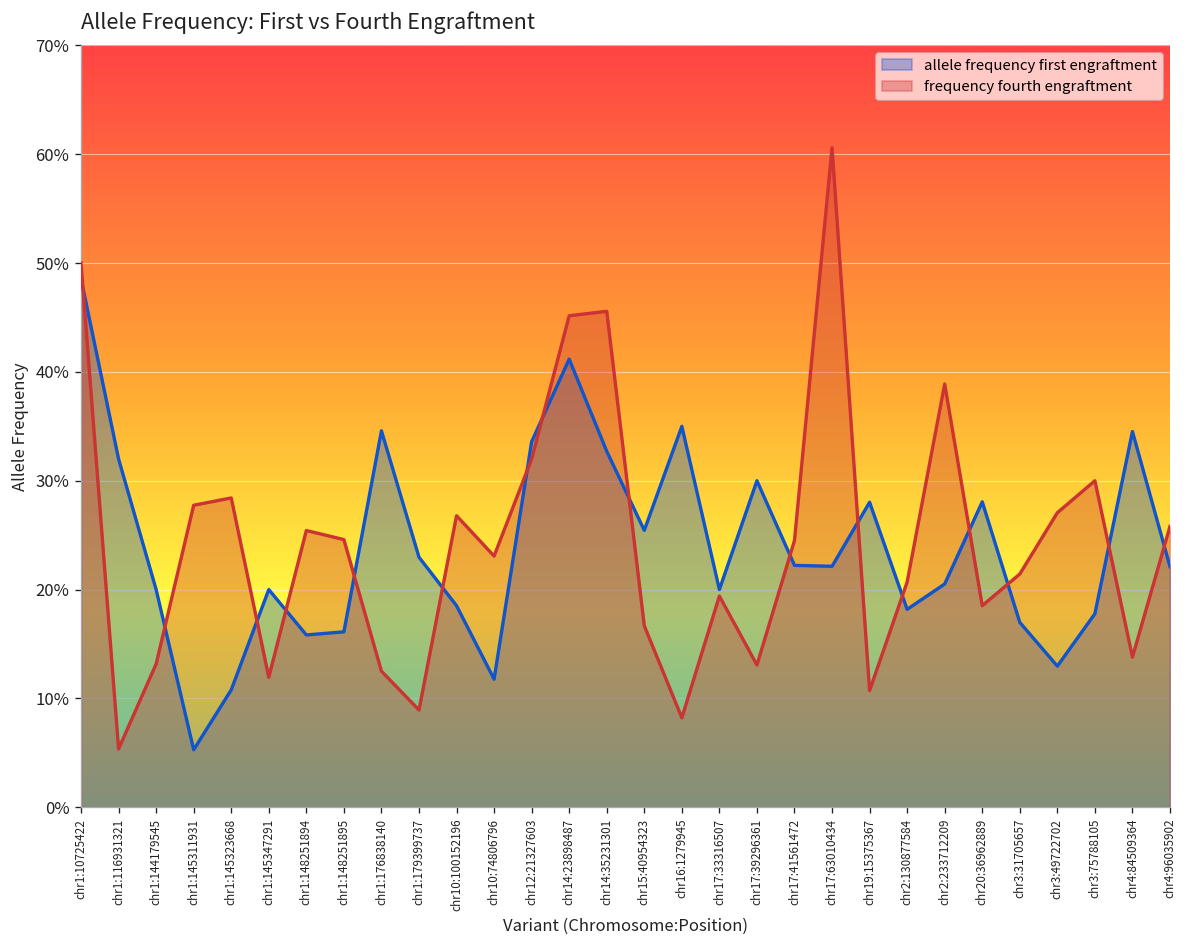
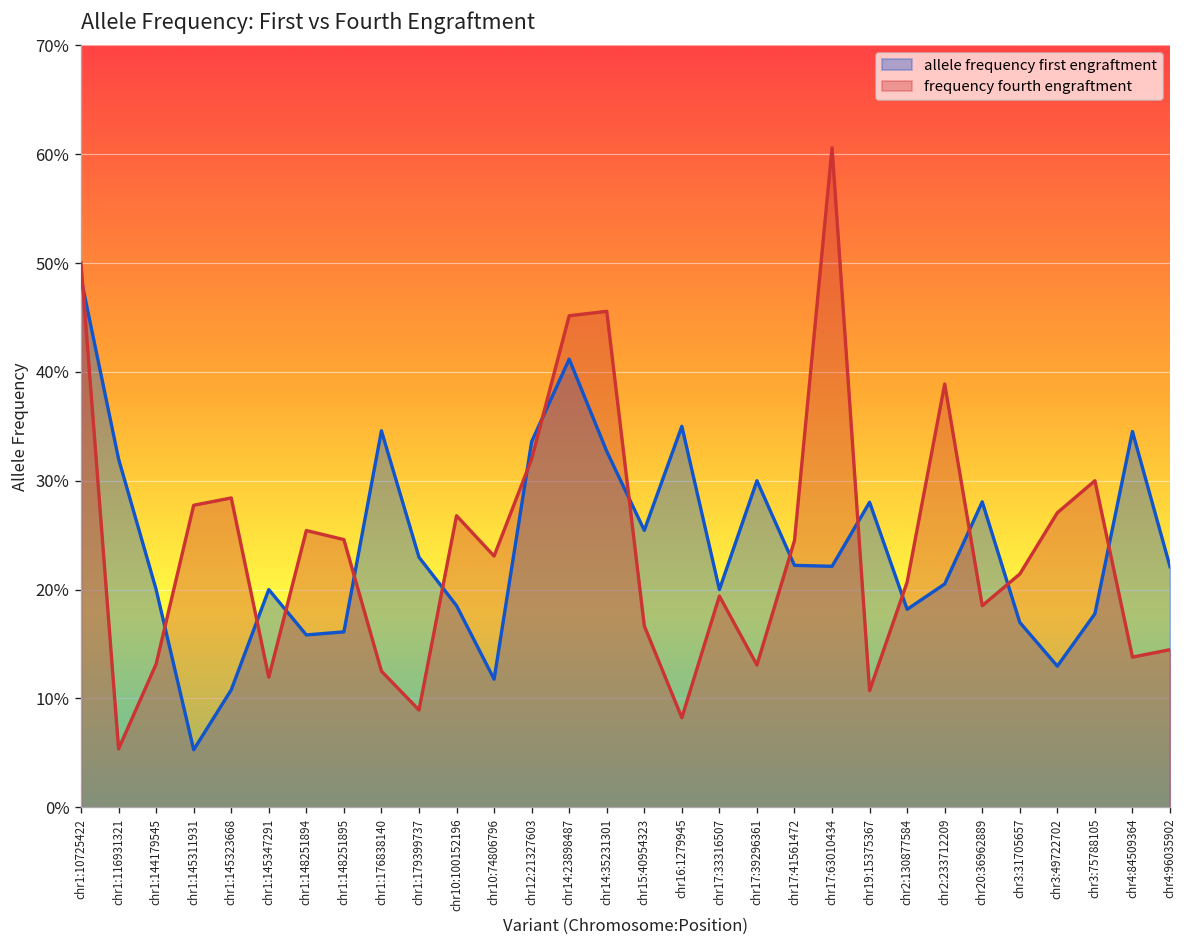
frequency fourth engraftment, chr4:96035902: 26% -> 14%
